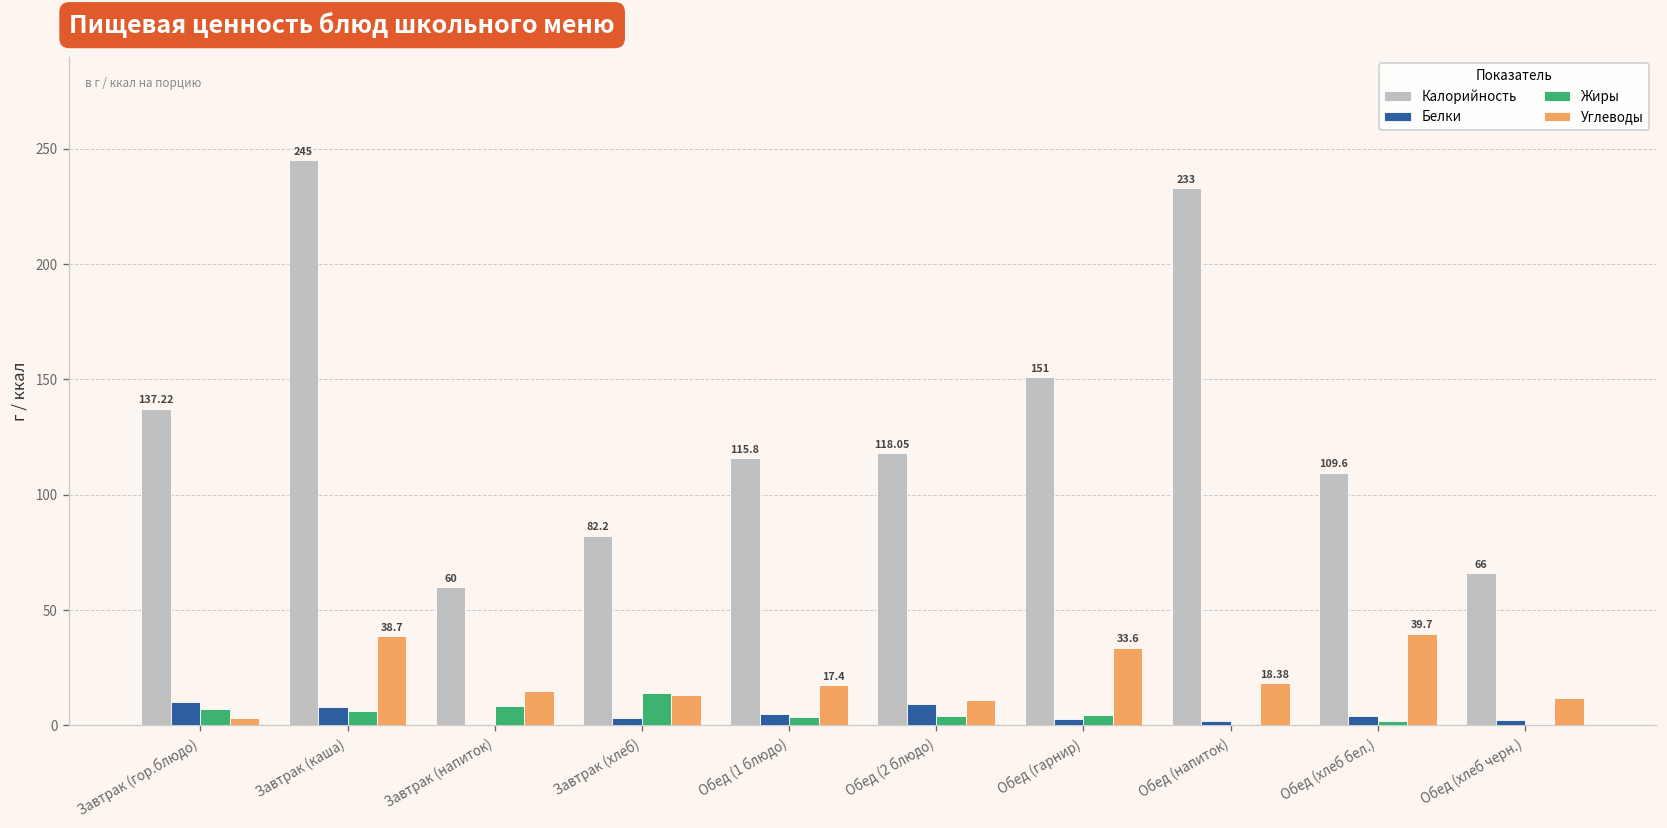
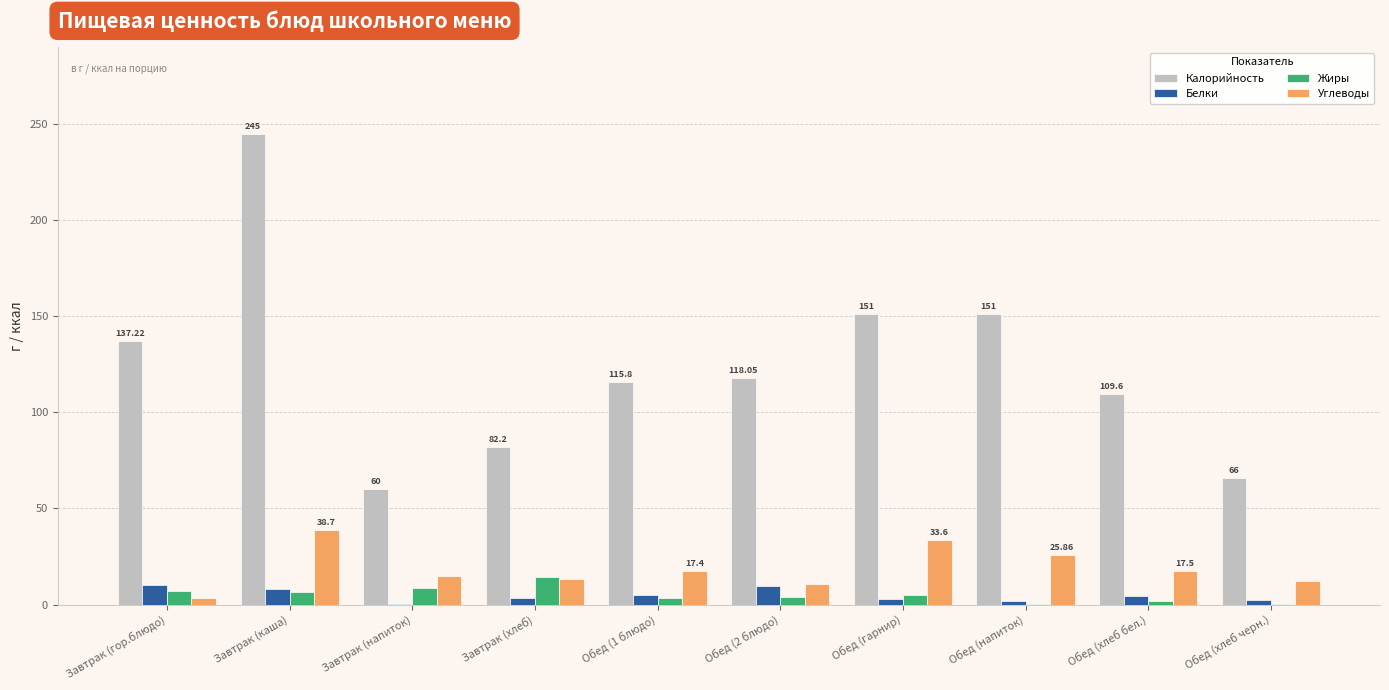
Калорийность, Обед (напиток): 233 -> 151
Углеводы, Обед (напиток): 18.38 -> 25.86
Углеводы, Обед (хлеб бел.): 39.7 -> 17.5
